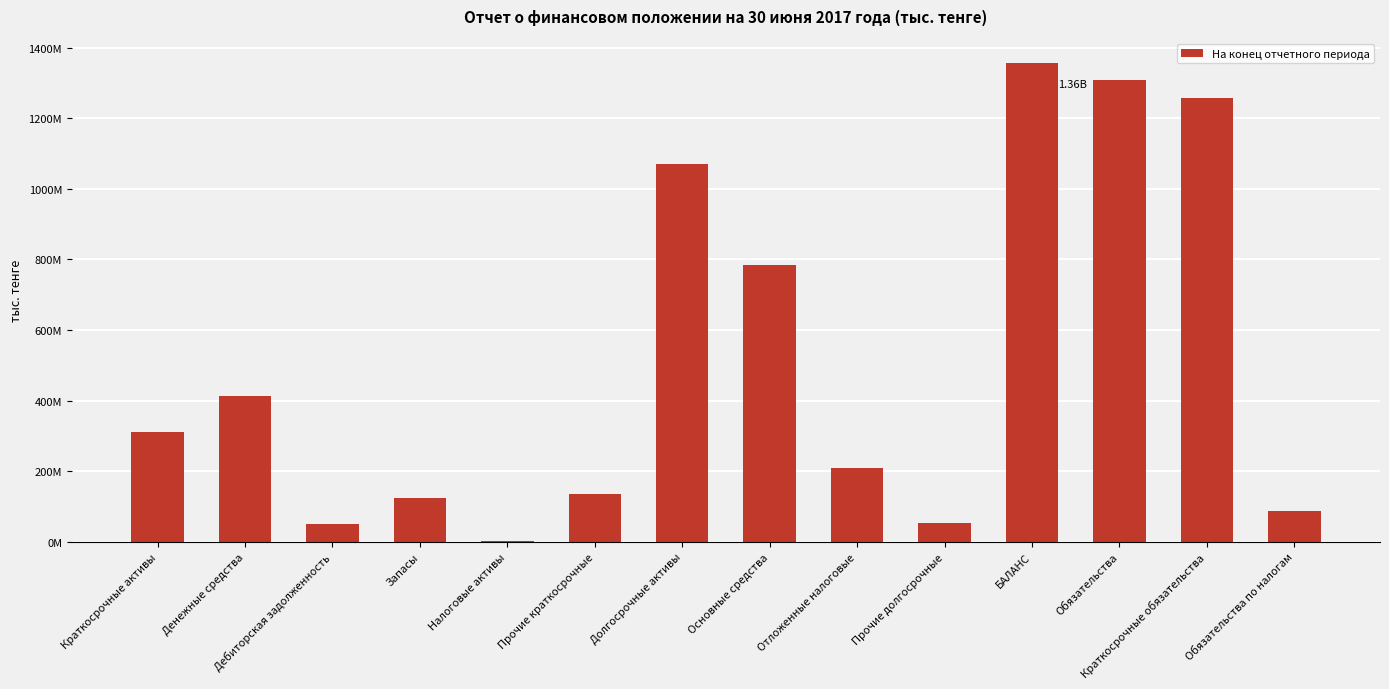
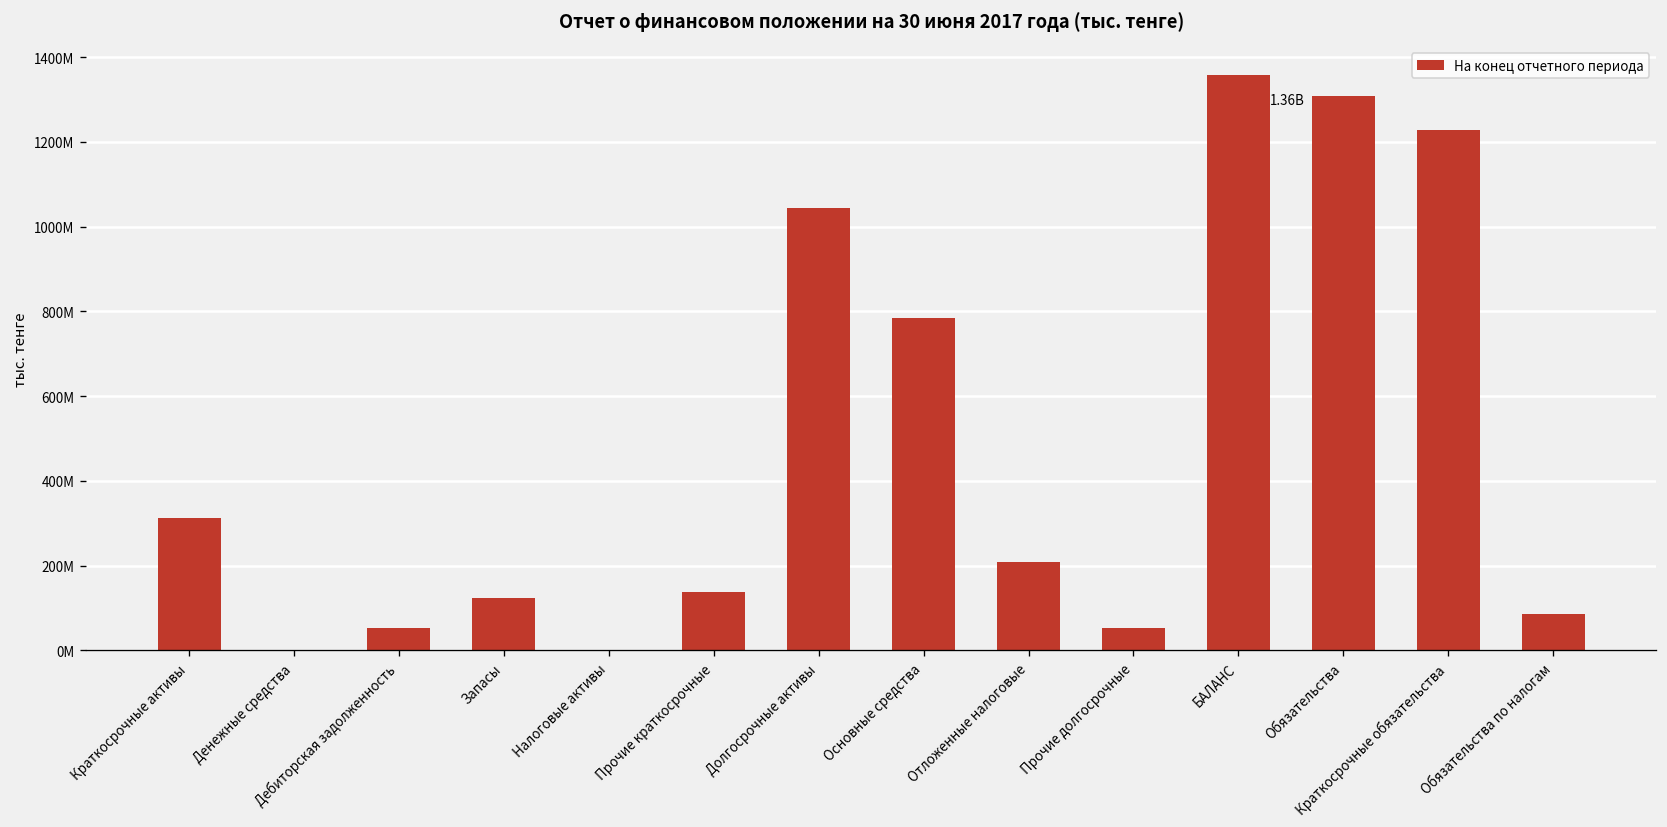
Денежные средства: 410000000 -> 0
Долгосрочные активы: 1070000000 -> 1040000000
Краткосрочные обязательства: 1260000000 -> 1230000000
